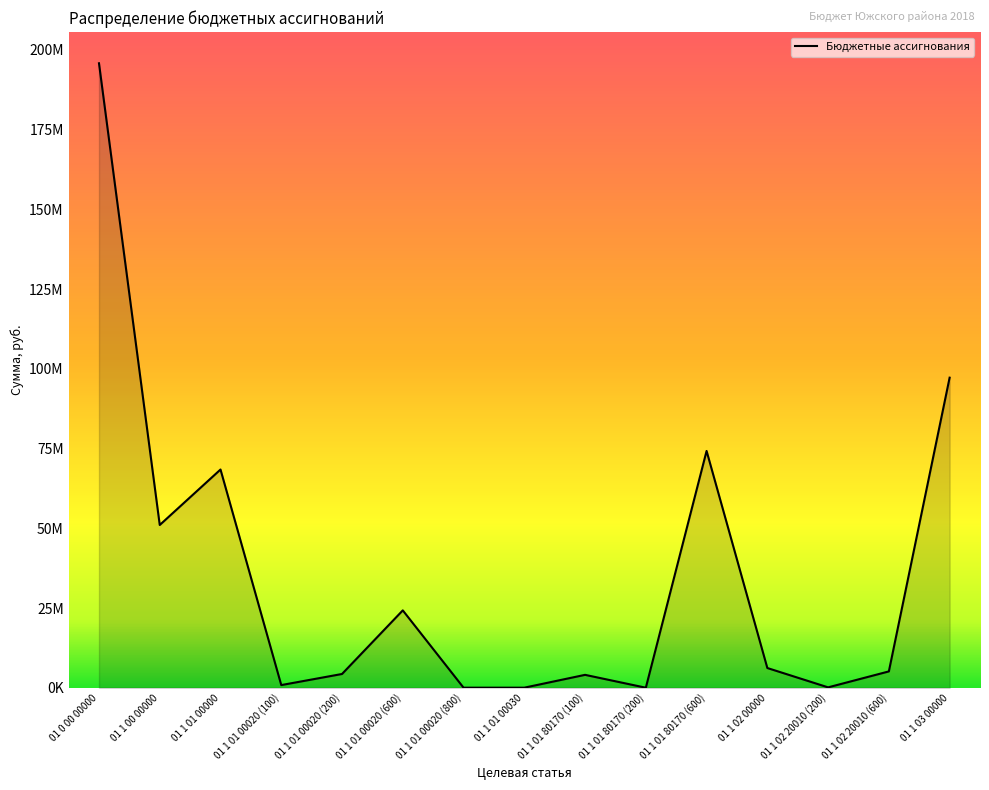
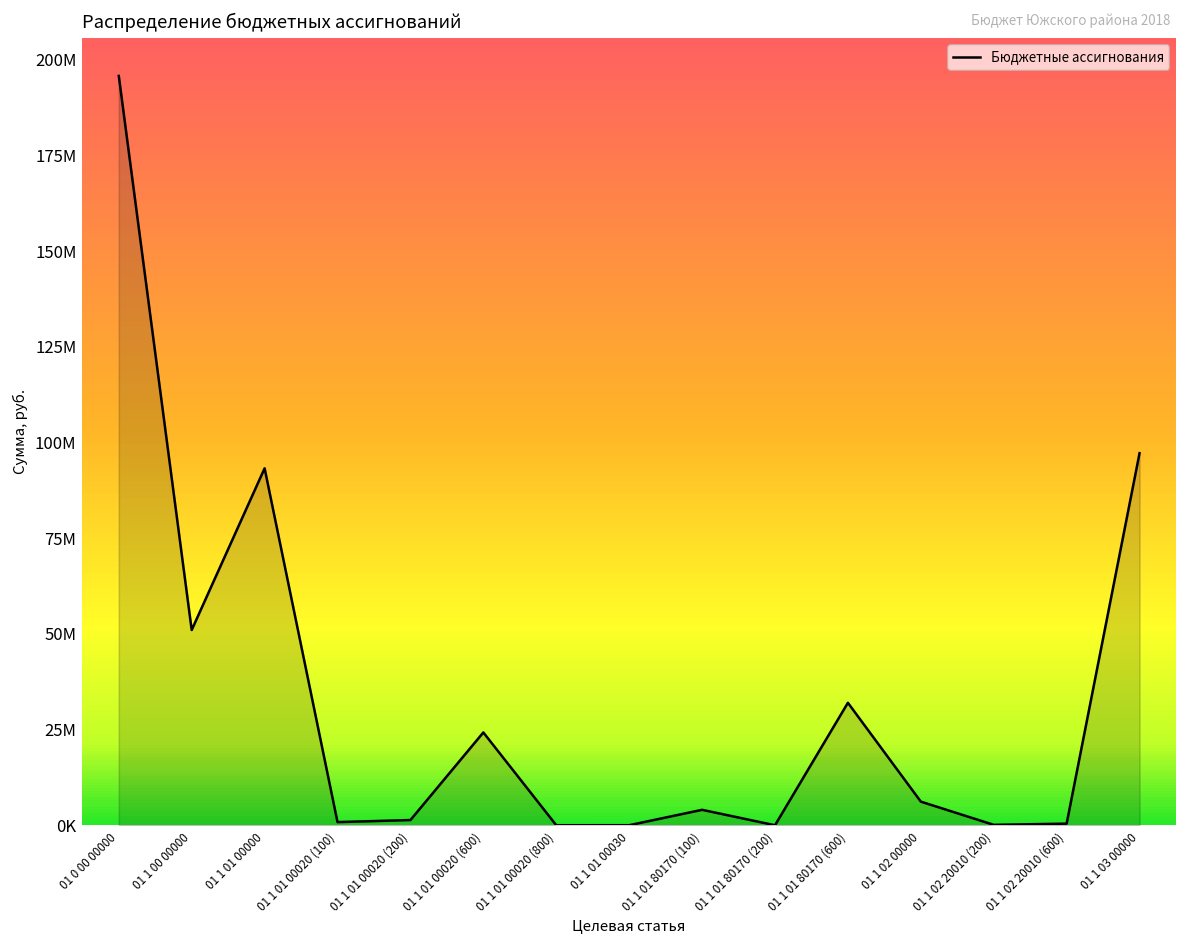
01 1 01 00000: 68000000 -> 93000000
01 1 01 00020 (200): 4000000 -> 1000000
01 1 01 80170 (600): 74000000 -> 32000000
01 1 02 20010 (600): 5000000 -> 0
